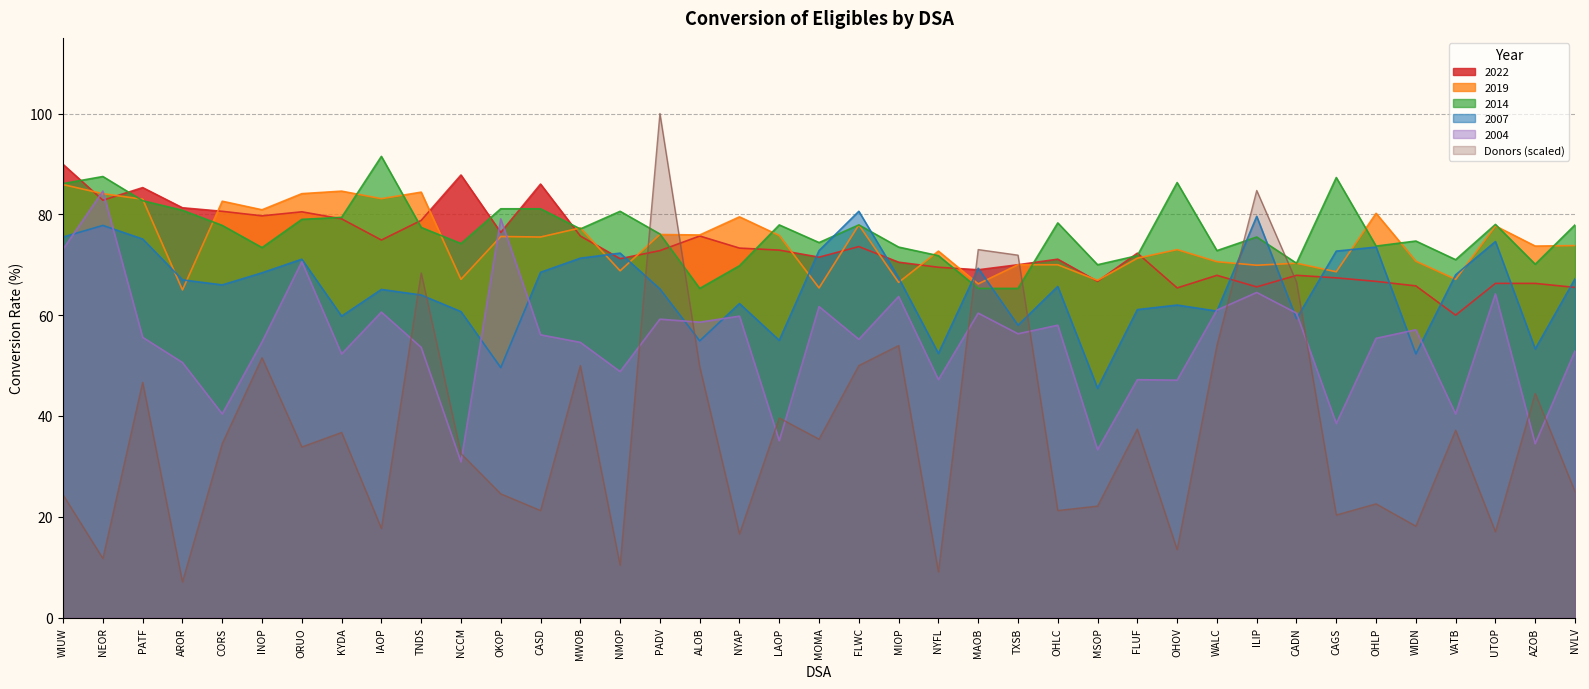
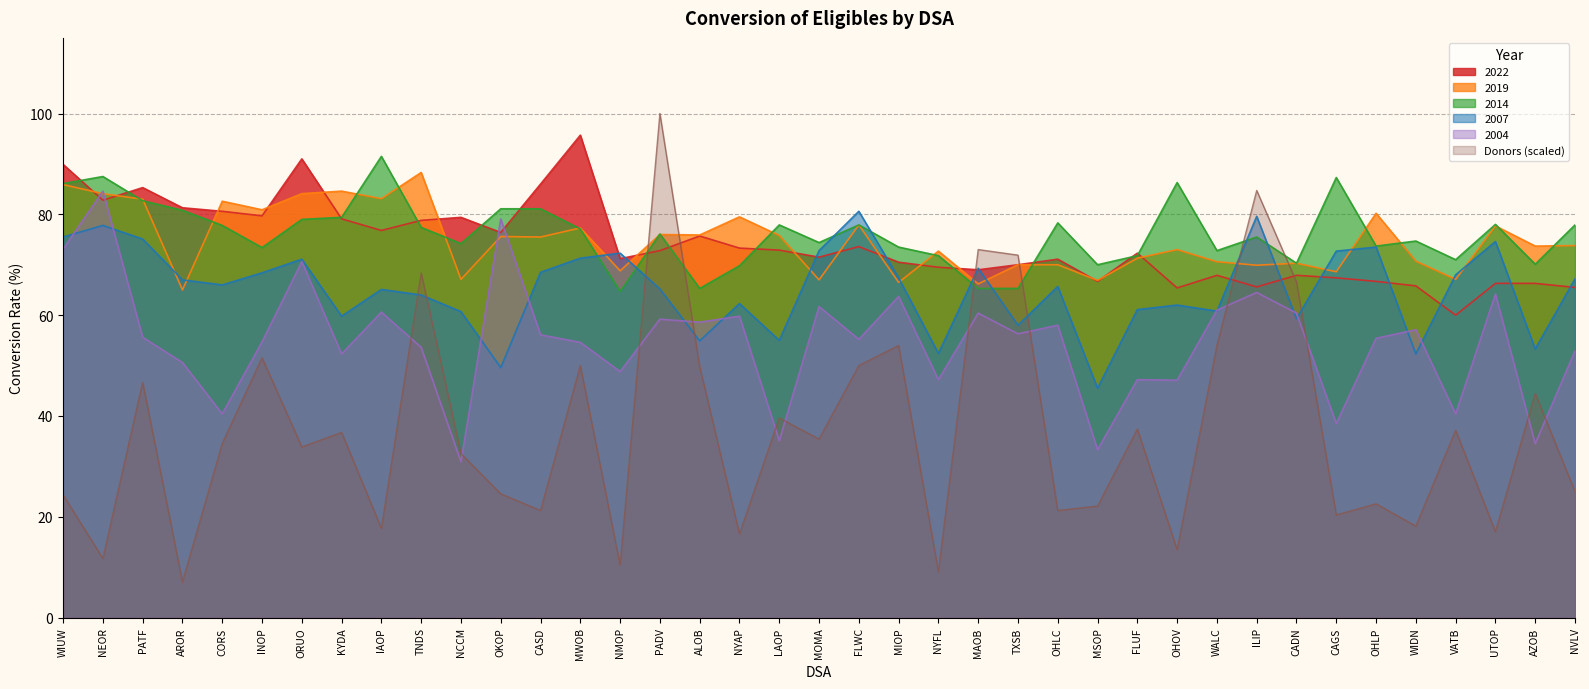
2022, ORUO: 81 -> 91
2022, IAOP: 75 -> 77
2019, TNDS: 84 -> 88
2022, NCCM: 88 -> 79
2022, MWOB: 76 -> 96
2014, NMOP: 81 -> 65
2019, MOMA: 65 -> 67
